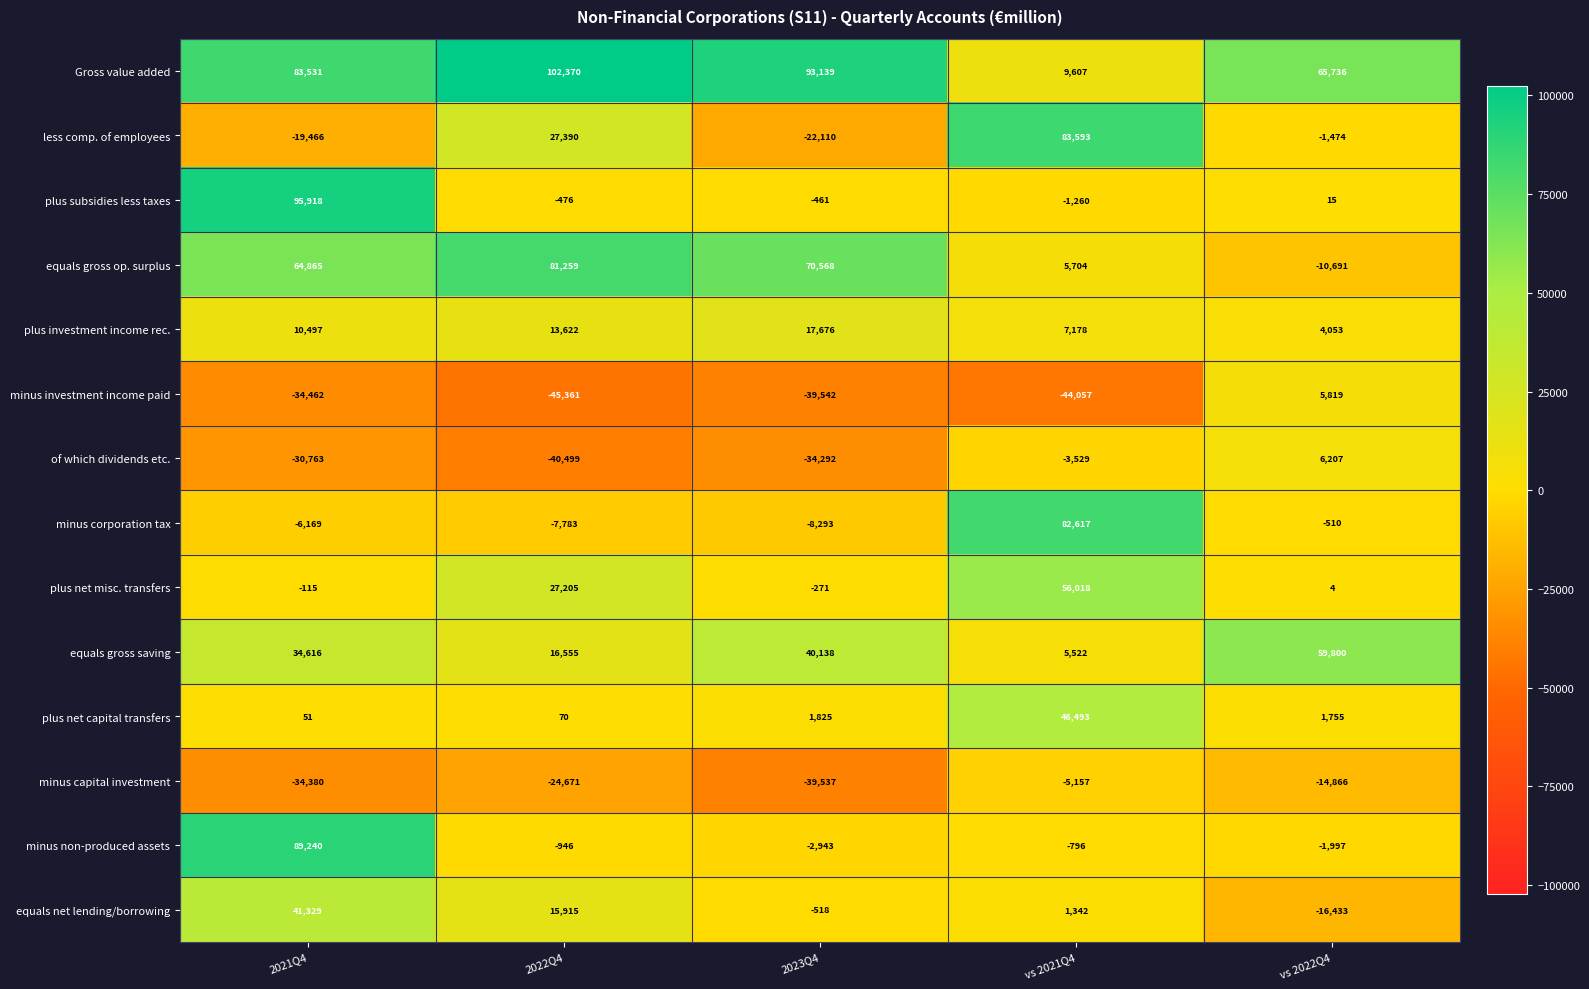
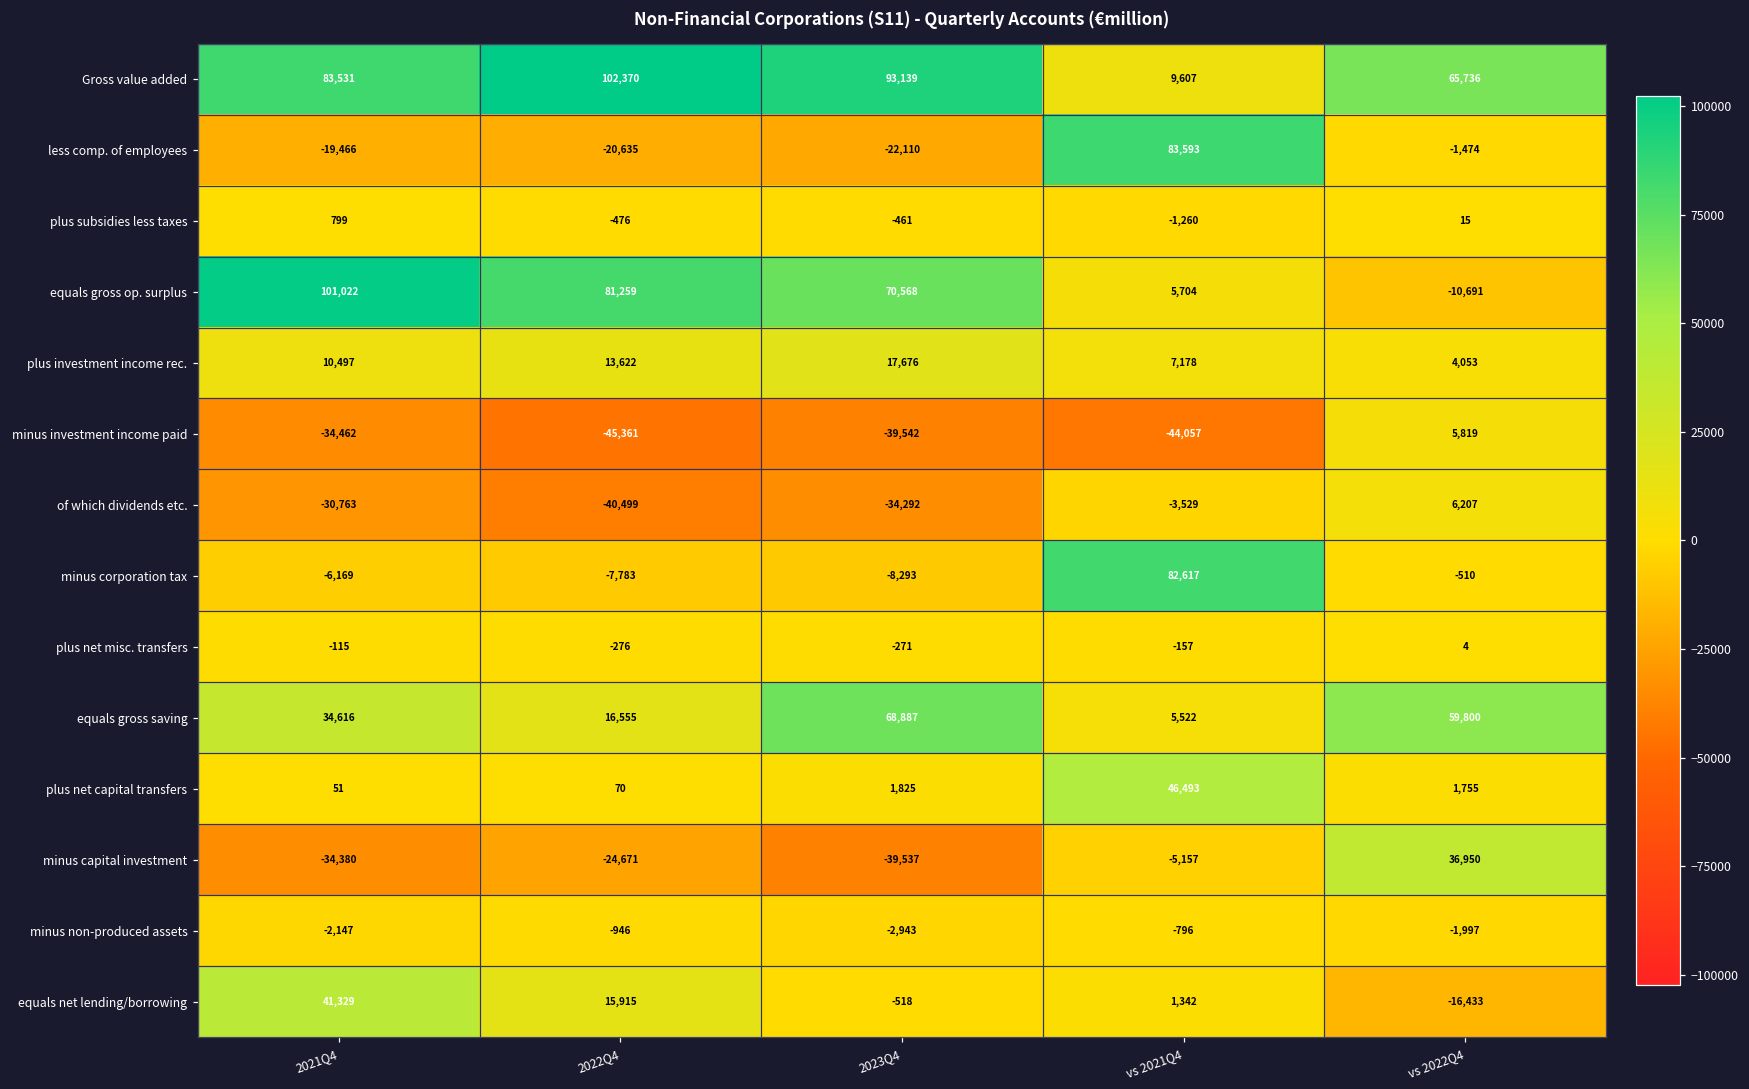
less comp. of employees, 2022Q4: 27,390 -> -20,635
plus subsidies less taxes, 2021Q4: 95,918 -> 799
equals gross op. surplus, 2021Q4: 64,865 -> 101,022
plus net misc. transfers, 2022Q4: 27,205 -> -276
plus net misc. transfers, vs 2021Q4: 56,018 -> -157
equals gross saving, 2023Q4: 40,138 -> 68,887
minus capital investment, vs 2022Q4: -14,866 -> 36,950
minus non-produced assets, 2021Q4: 89,240 -> -2,147
